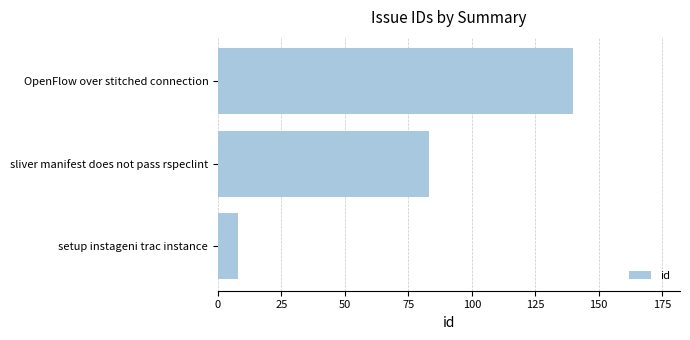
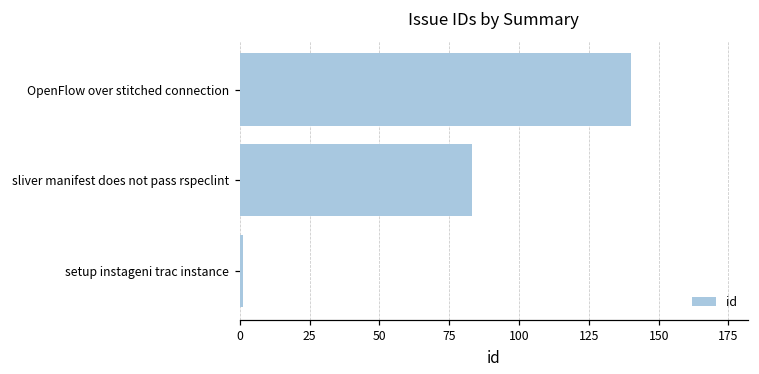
setup instageni trac instance: 8 -> 1
